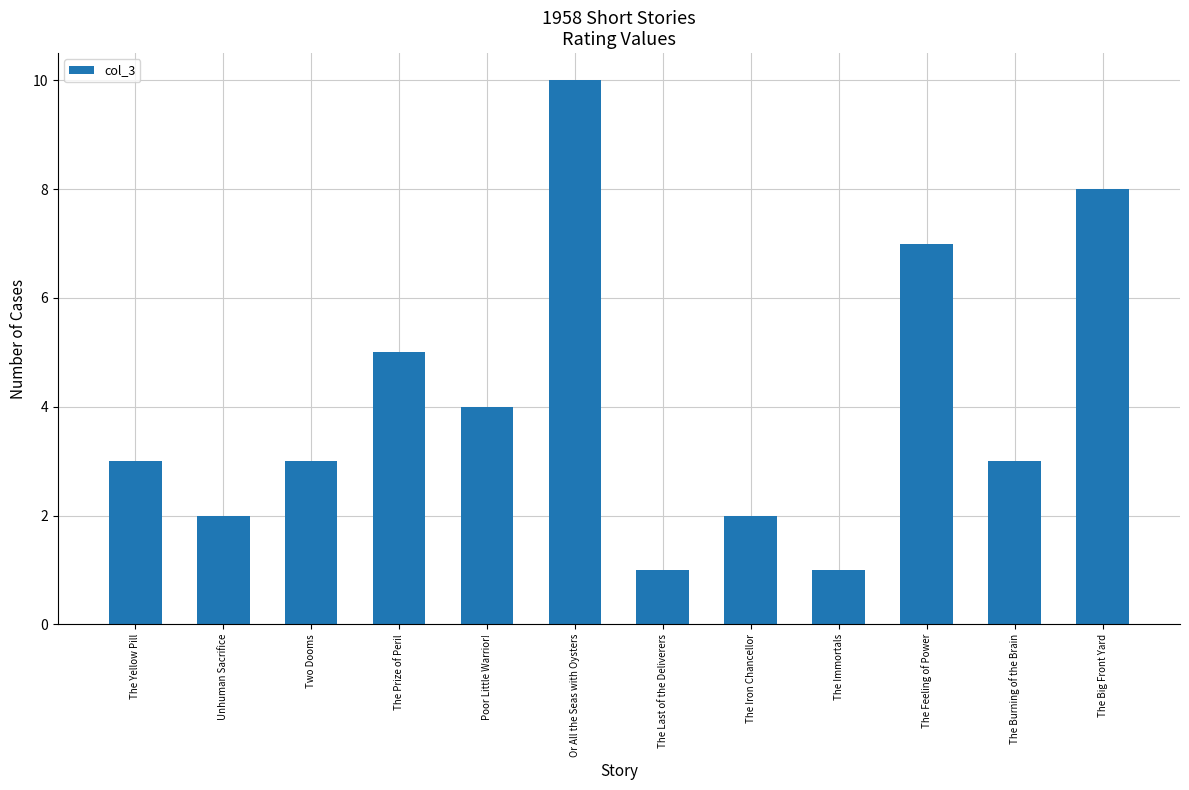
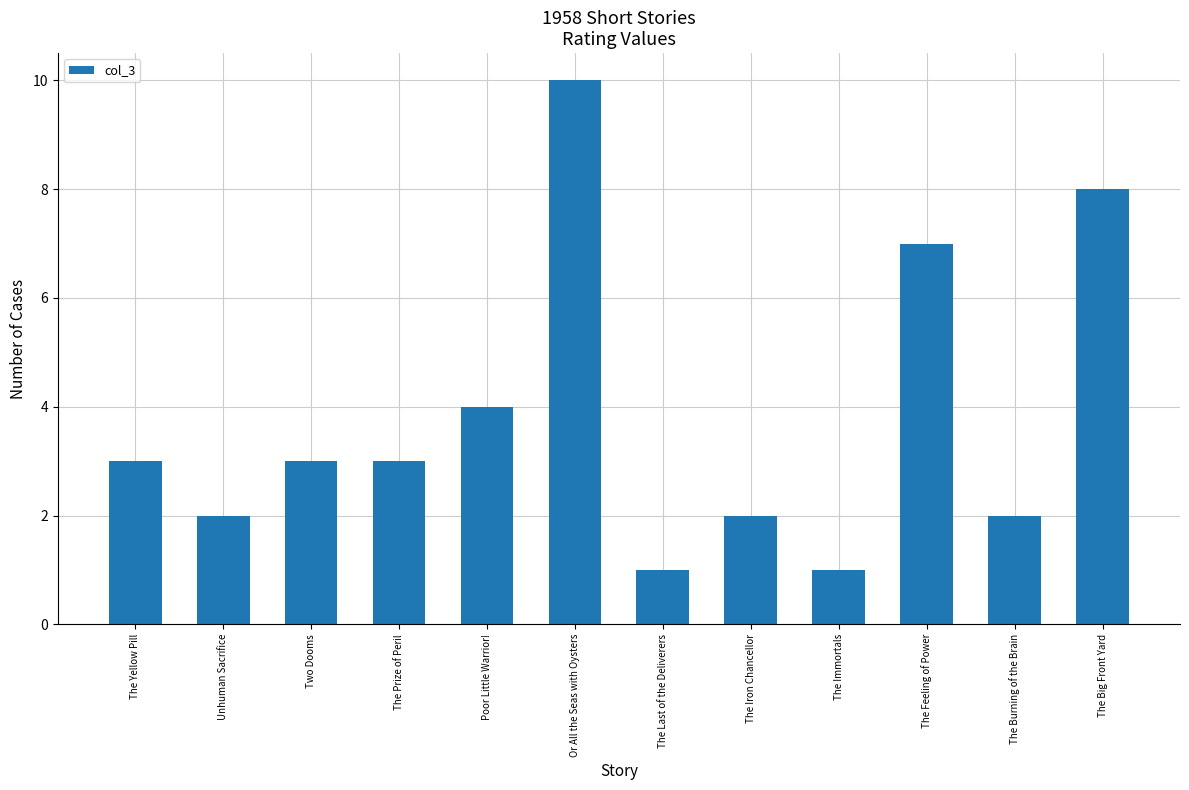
The Prize of Peril: 5 -> 3
The Burning of the Brain: 3 -> 2
